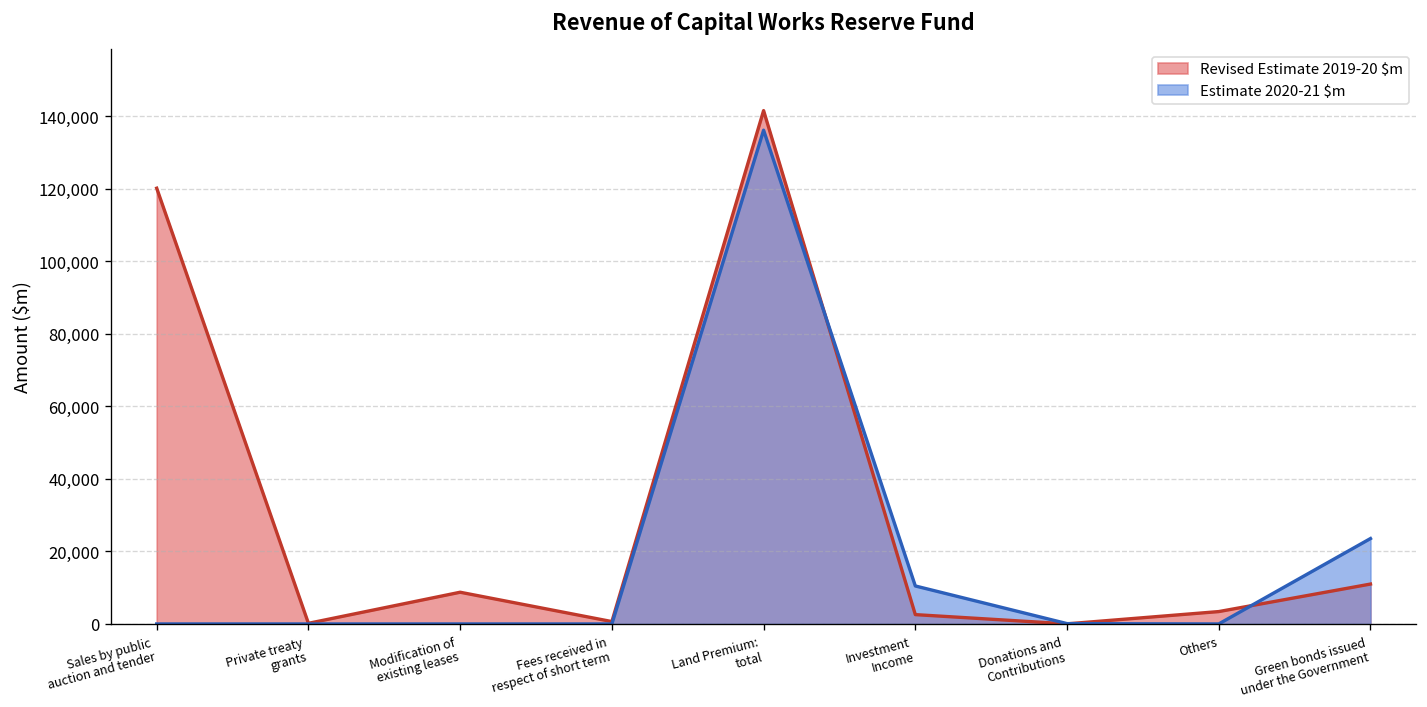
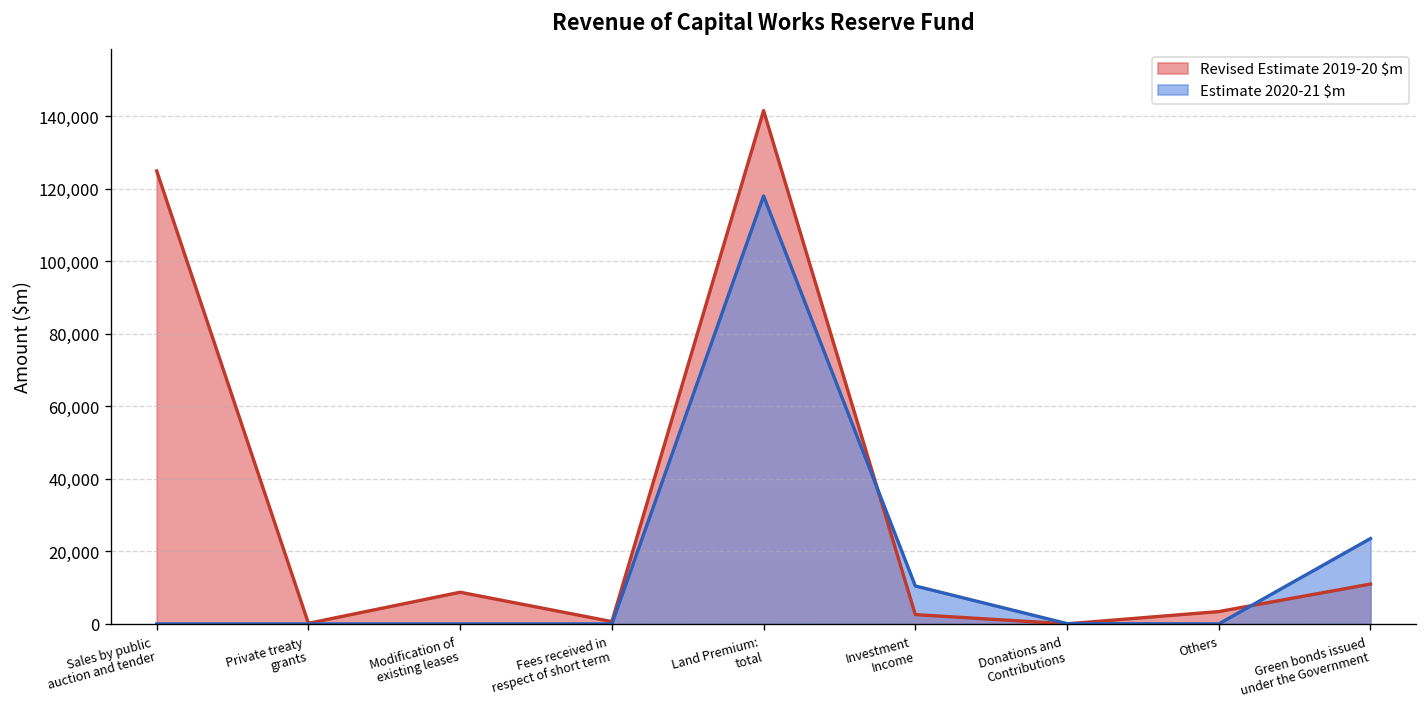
Revised Estimate 2019-20 $m, Sales by public auction and tender: 120,000 -> 125,000
Estimate 2020-21 $m, Land Premium: total: 136,000 -> 118,000
